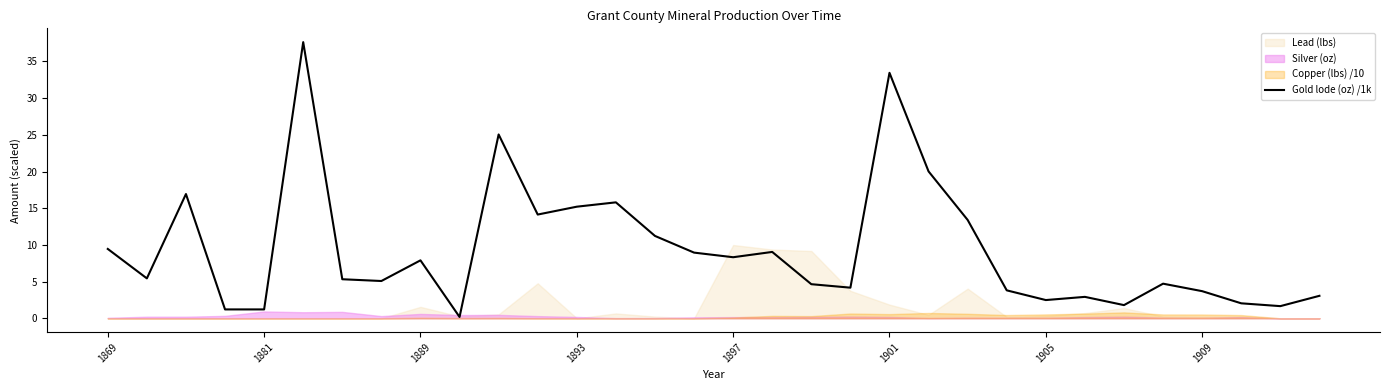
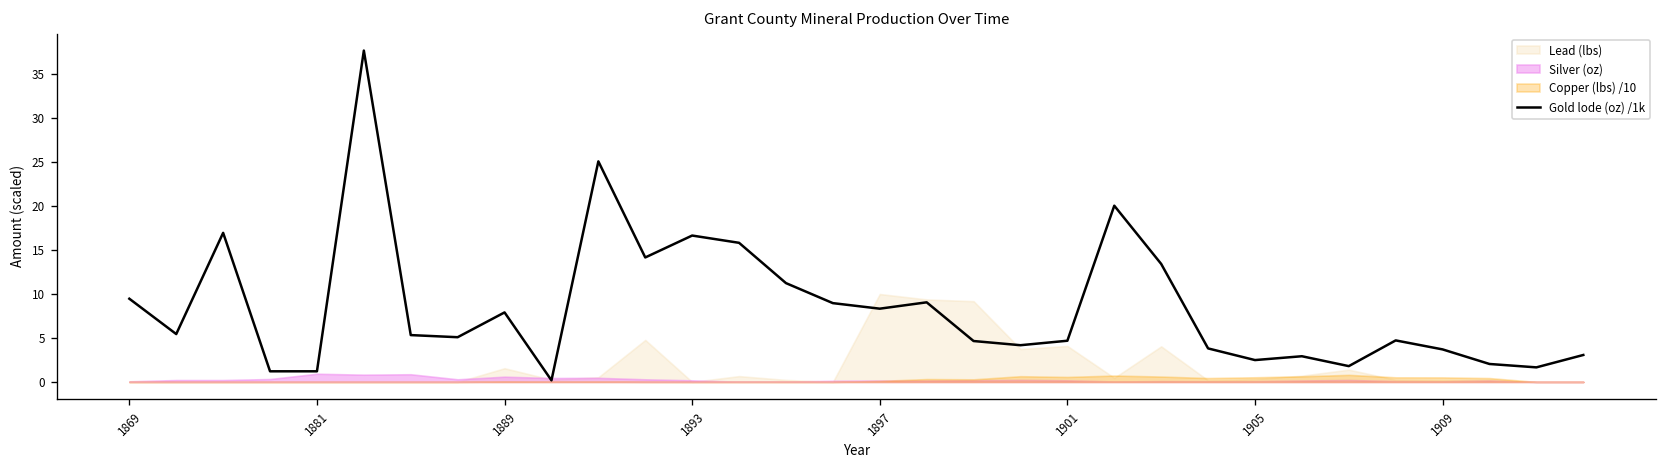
Gold lode (oz) /1k, 1893: 15 -> 17
Gold lode (oz) /1k, 1901: 33 -> 5
Lead (lbs), 1901: 2 -> 4
